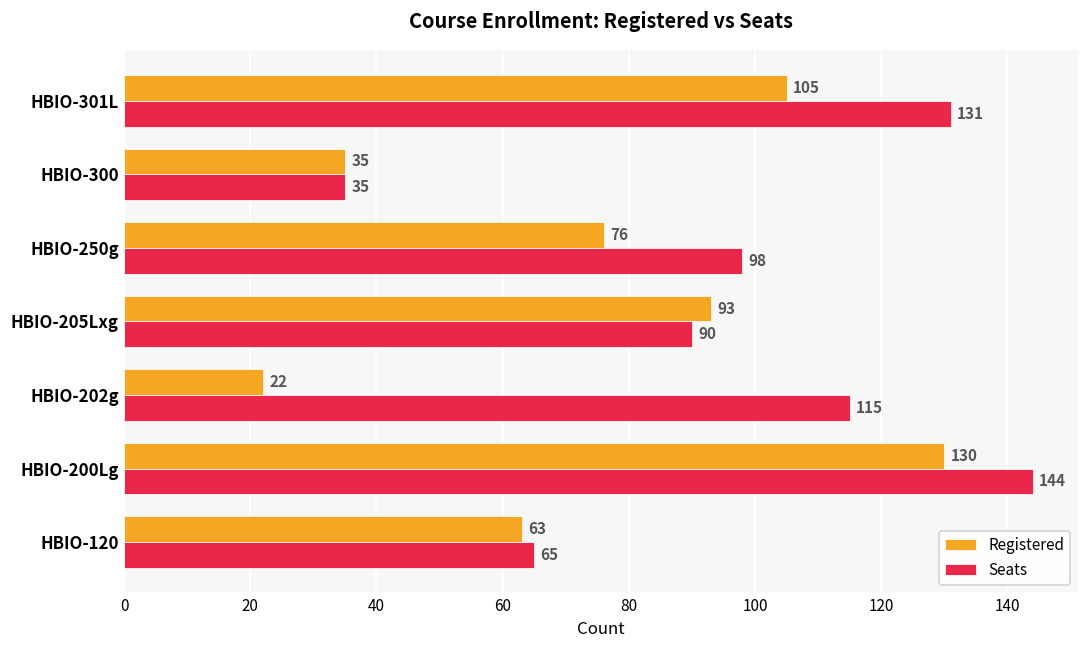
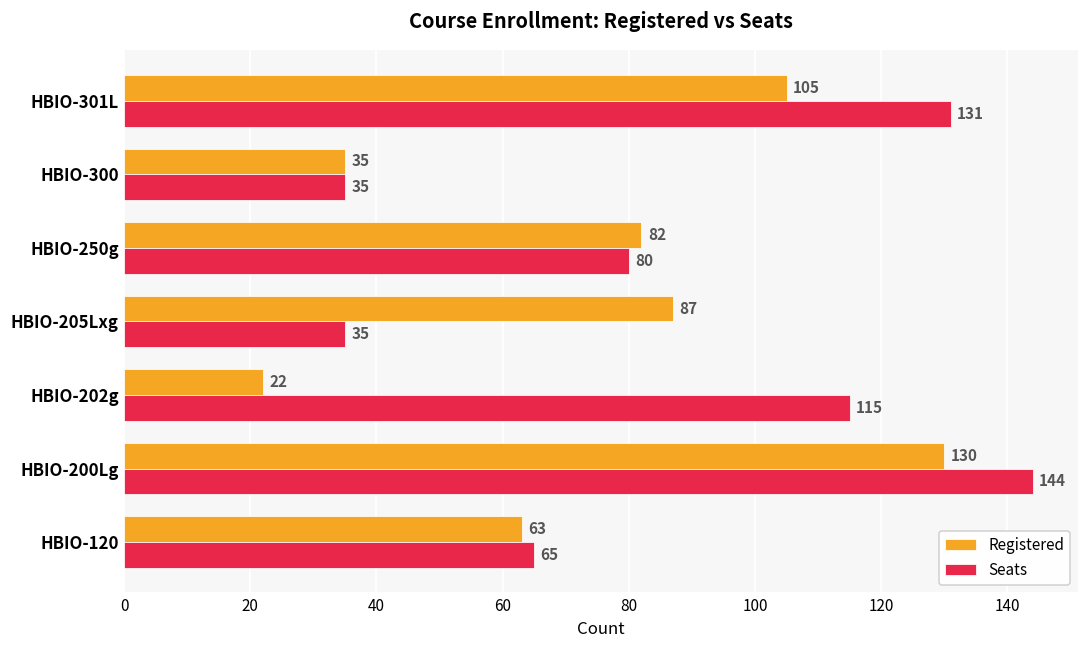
Registered, HBIO-250g: 76 -> 82
Seats, HBIO-250g: 98 -> 80
Registered, HBIO-205Lxg: 93 -> 87
Seats, HBIO-205Lxg: 90 -> 35
